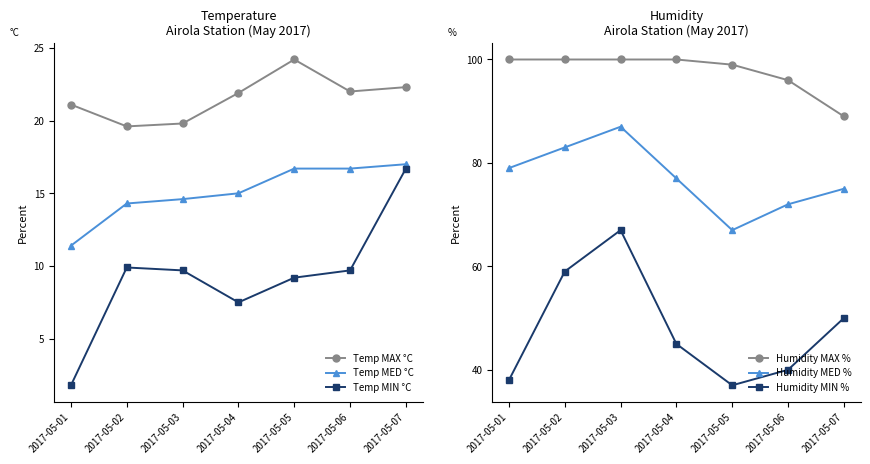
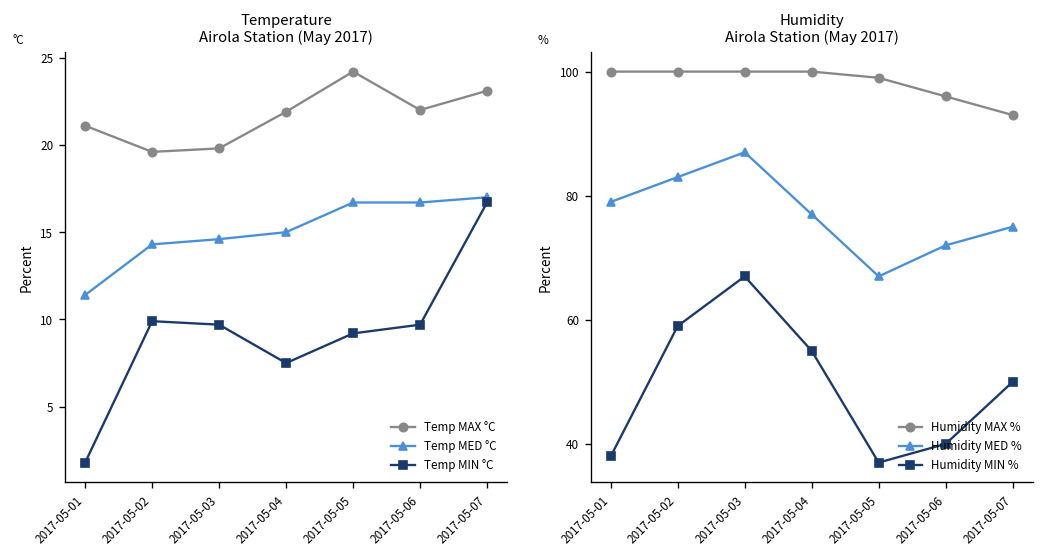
Temperature Airola Station (May 2017), Temp MAX °C, 2017-05-07: 22.3 -> 23.1
Humidity Airola Station (May 2017), Humidity MIN %, 2017-05-04: 45 -> 55
Humidity Airola Station (May 2017), Humidity MAX %, 2017-05-07: 89 -> 93
